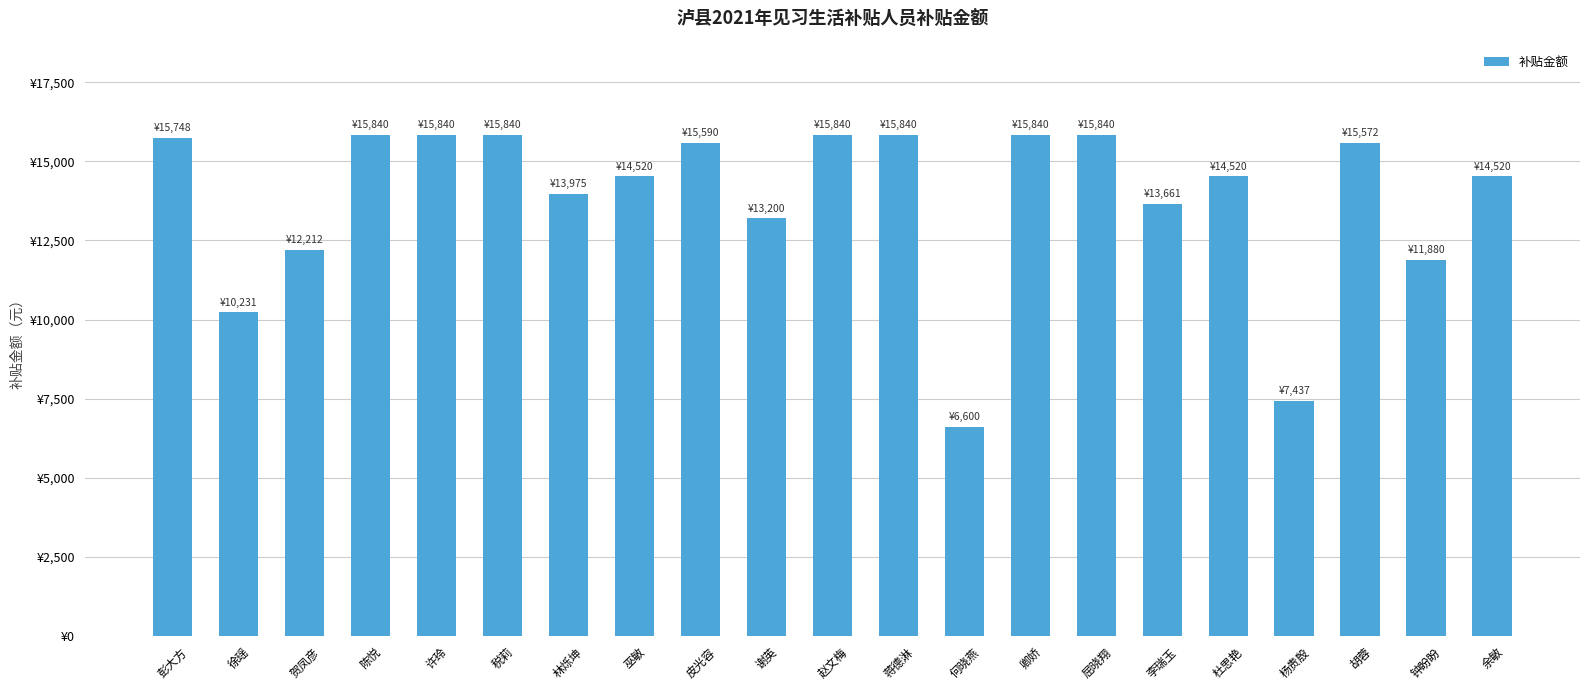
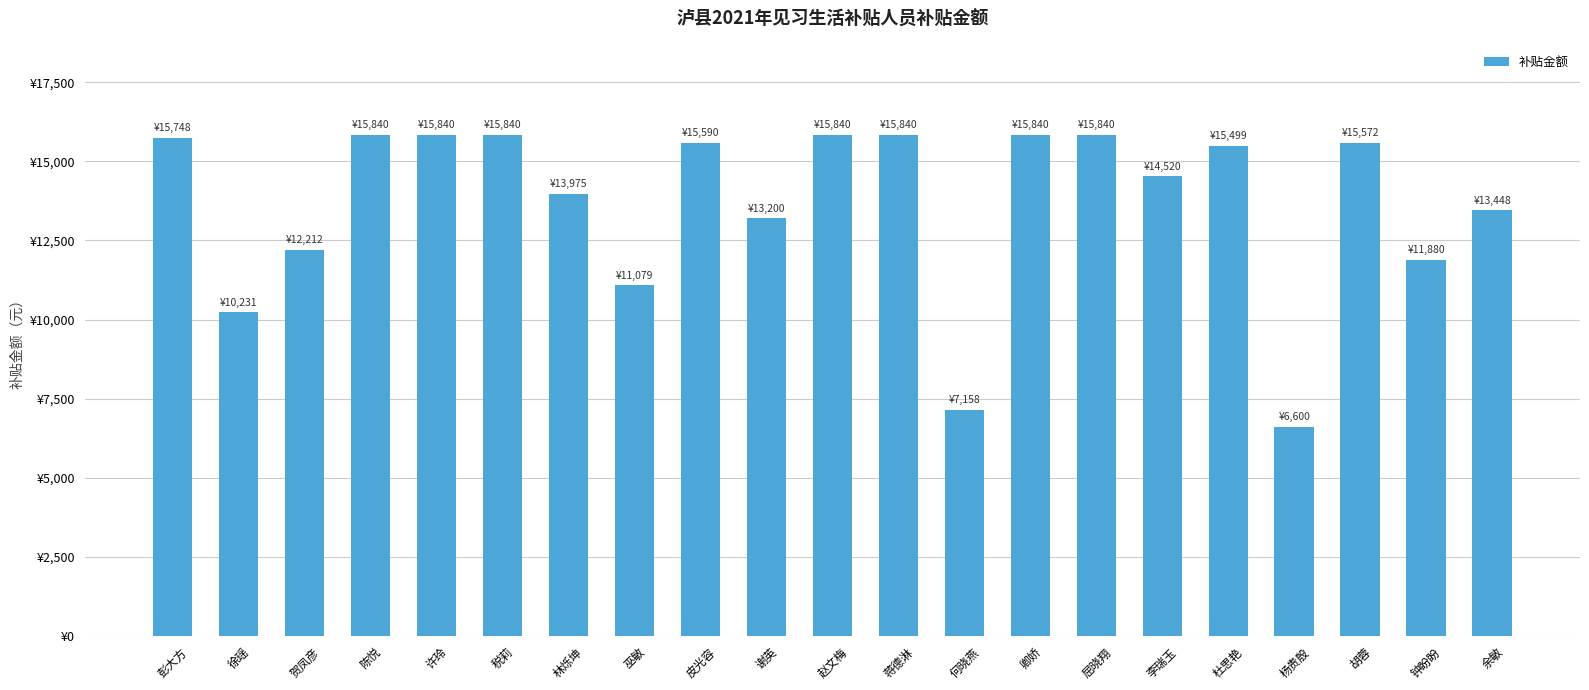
巫敏: ¥14,520 -> ¥11,079
何晓燕: ¥6,600 -> ¥7,158
李瑞玉: ¥13,661 -> ¥14,520
杜思艳: ¥14,520 -> ¥15,499
杨贵殷: ¥7,437 -> ¥6,600
余敏: ¥14,520 -> ¥13,448
